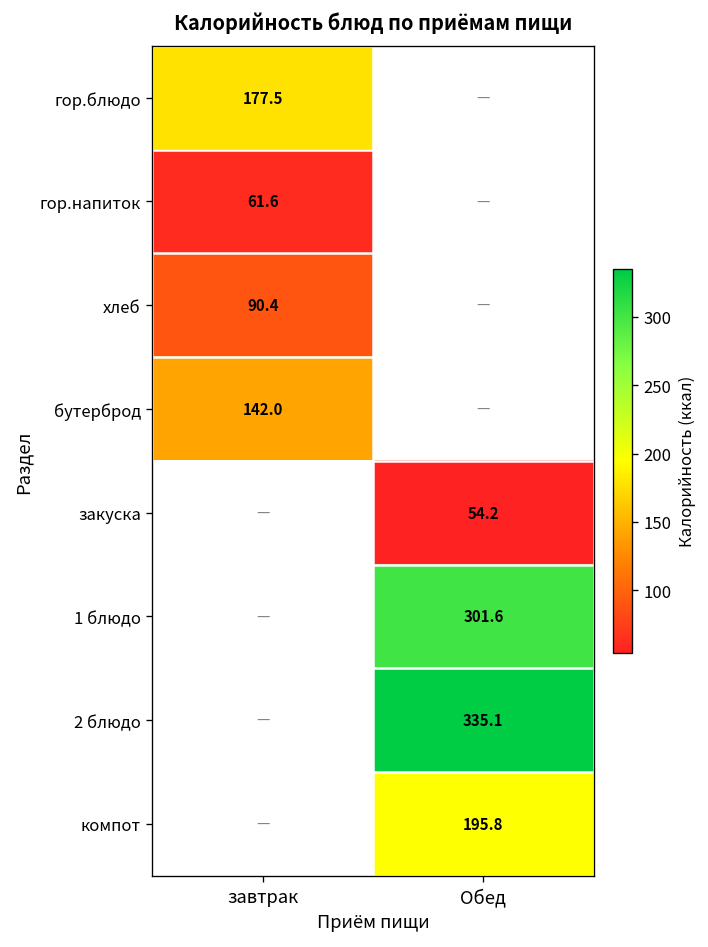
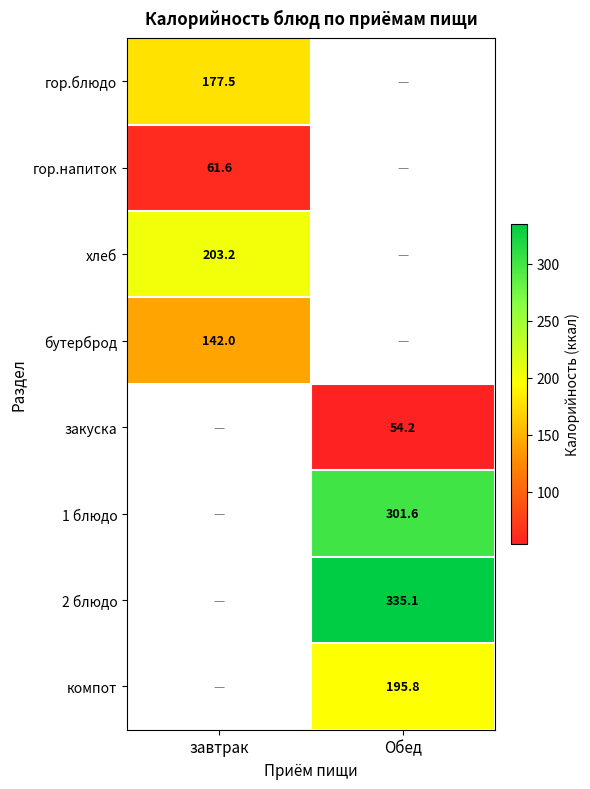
хлеб, завтрак: 90.4 -> 203.2
